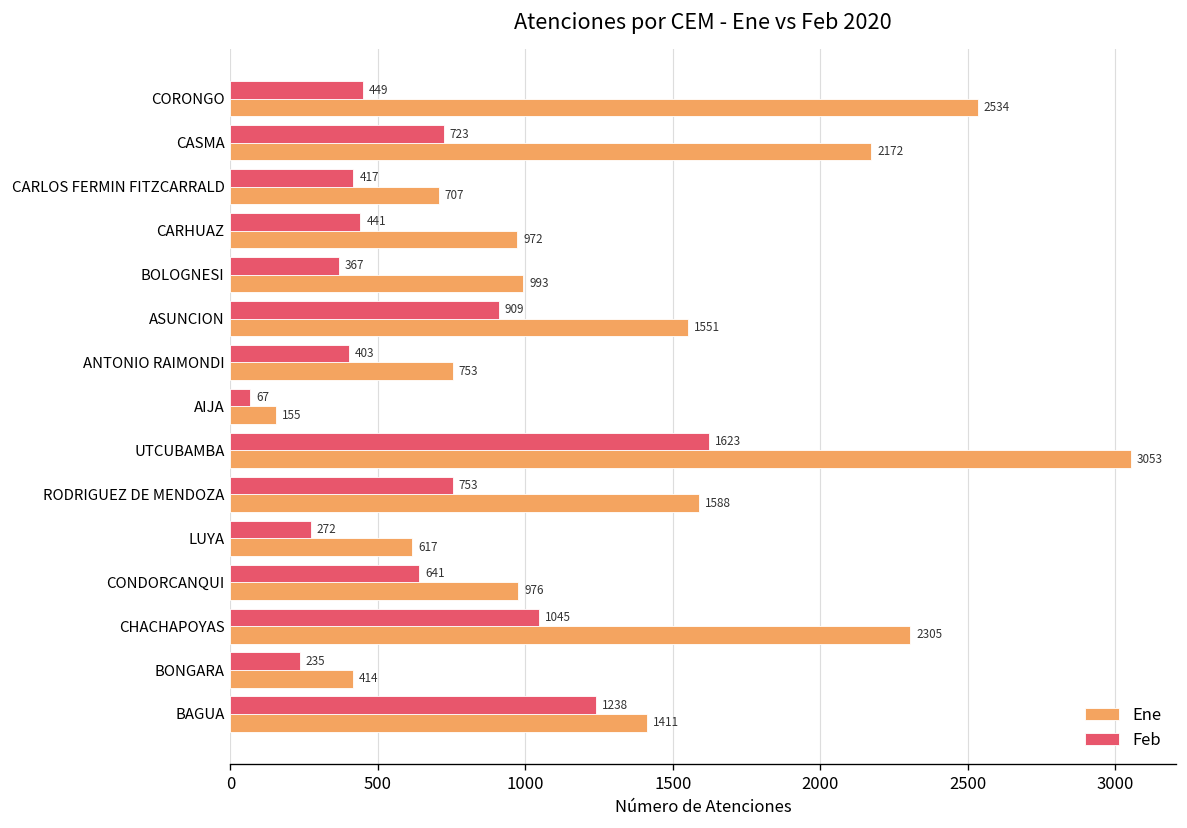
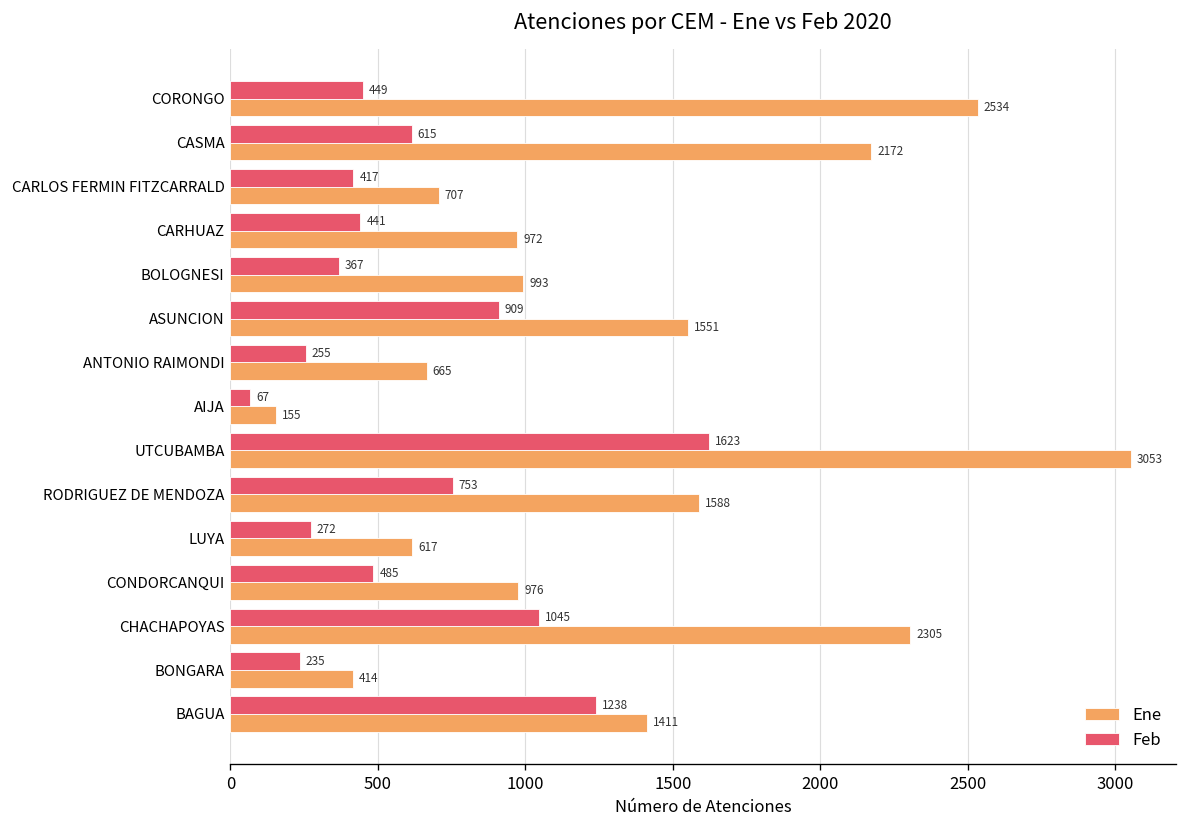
Feb, CASMA: 723 -> 615
Feb, ANTONIO RAIMONDI: 403 -> 255
Ene, ANTONIO RAIMONDI: 753 -> 665
Feb, CONDORCANQUI: 641 -> 485
